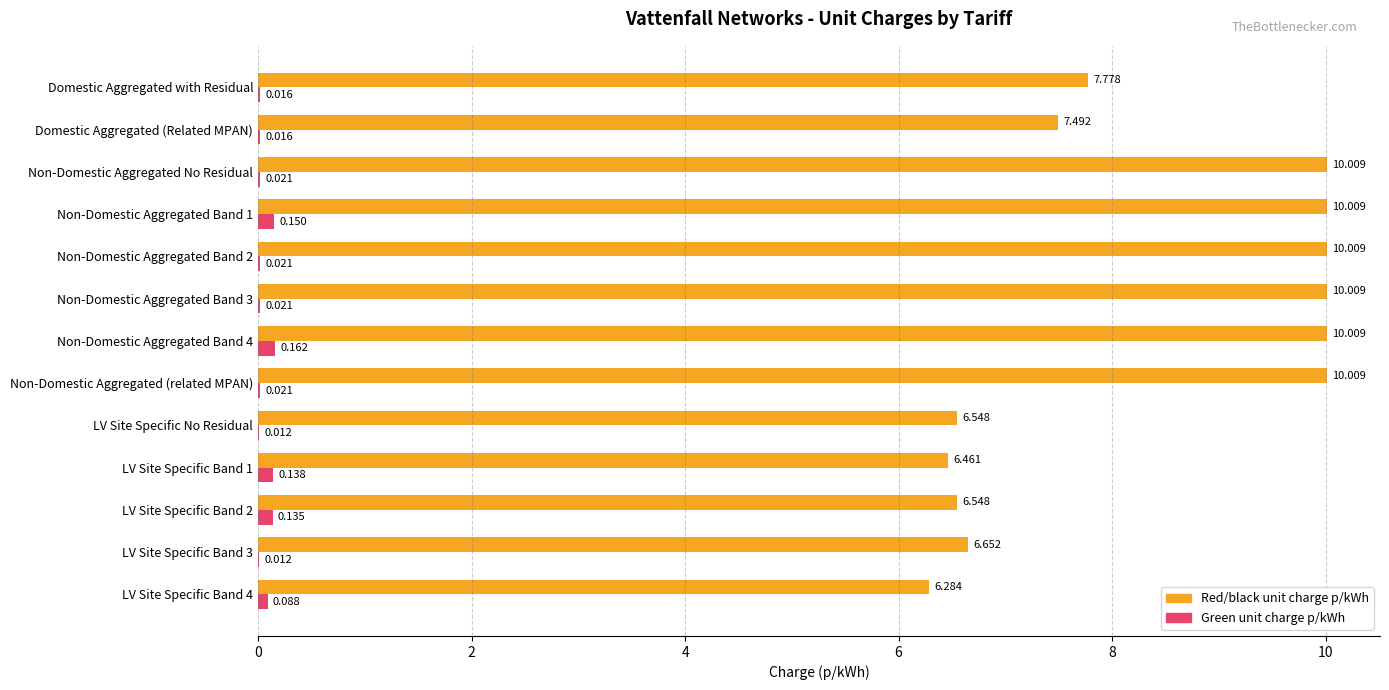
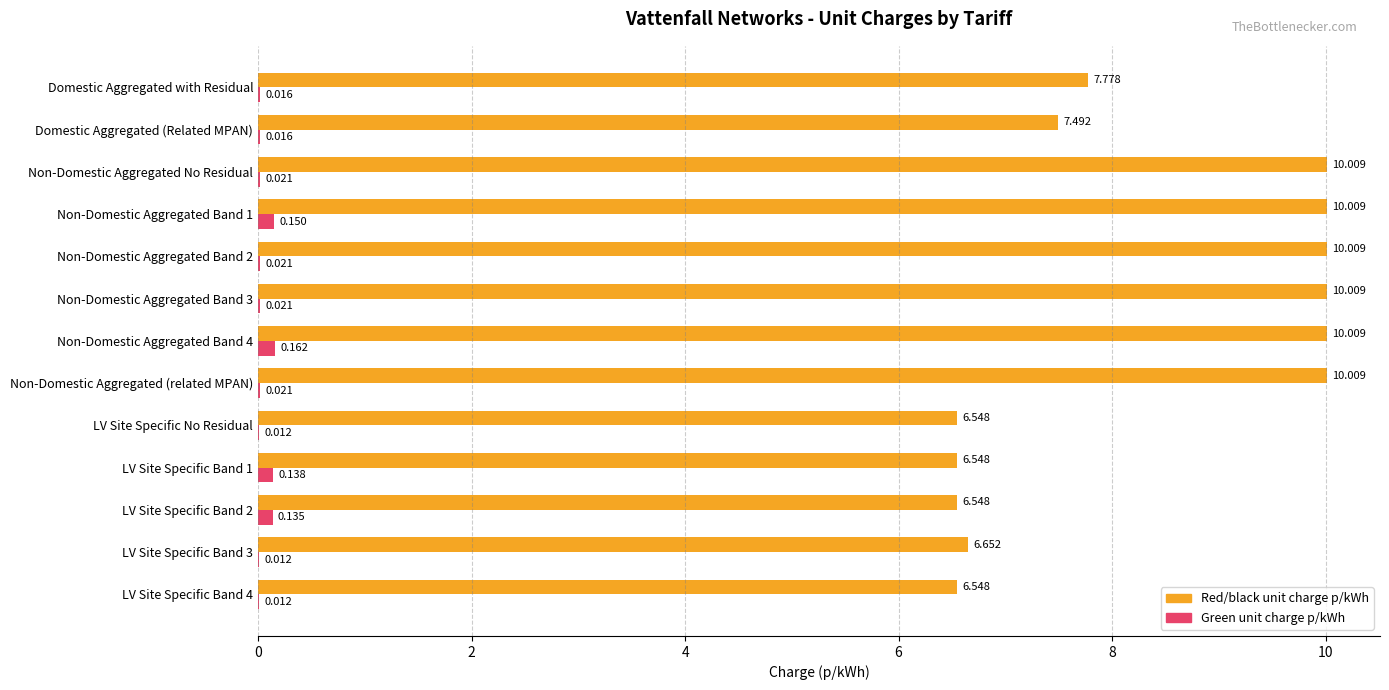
Red/black unit charge p/kWh, LV Site Specific Band 1: 6.461 -> 6.548
Red/black unit charge p/kWh, LV Site Specific Band 4: 6.284 -> 6.548
Green unit charge p/kWh, LV Site Specific Band 4: 0.088 -> 0.012
